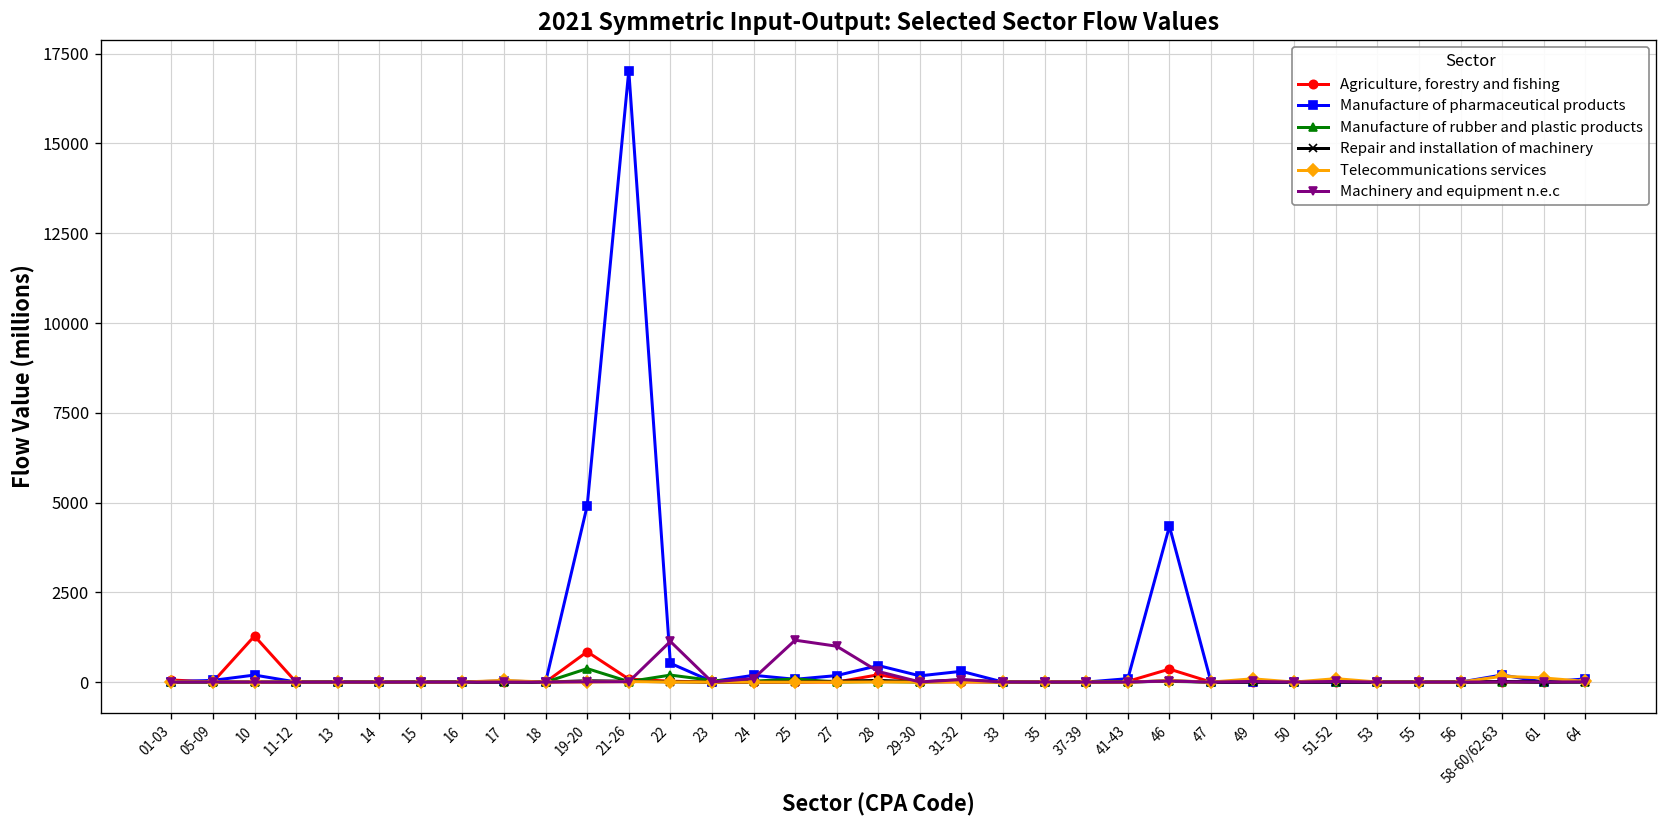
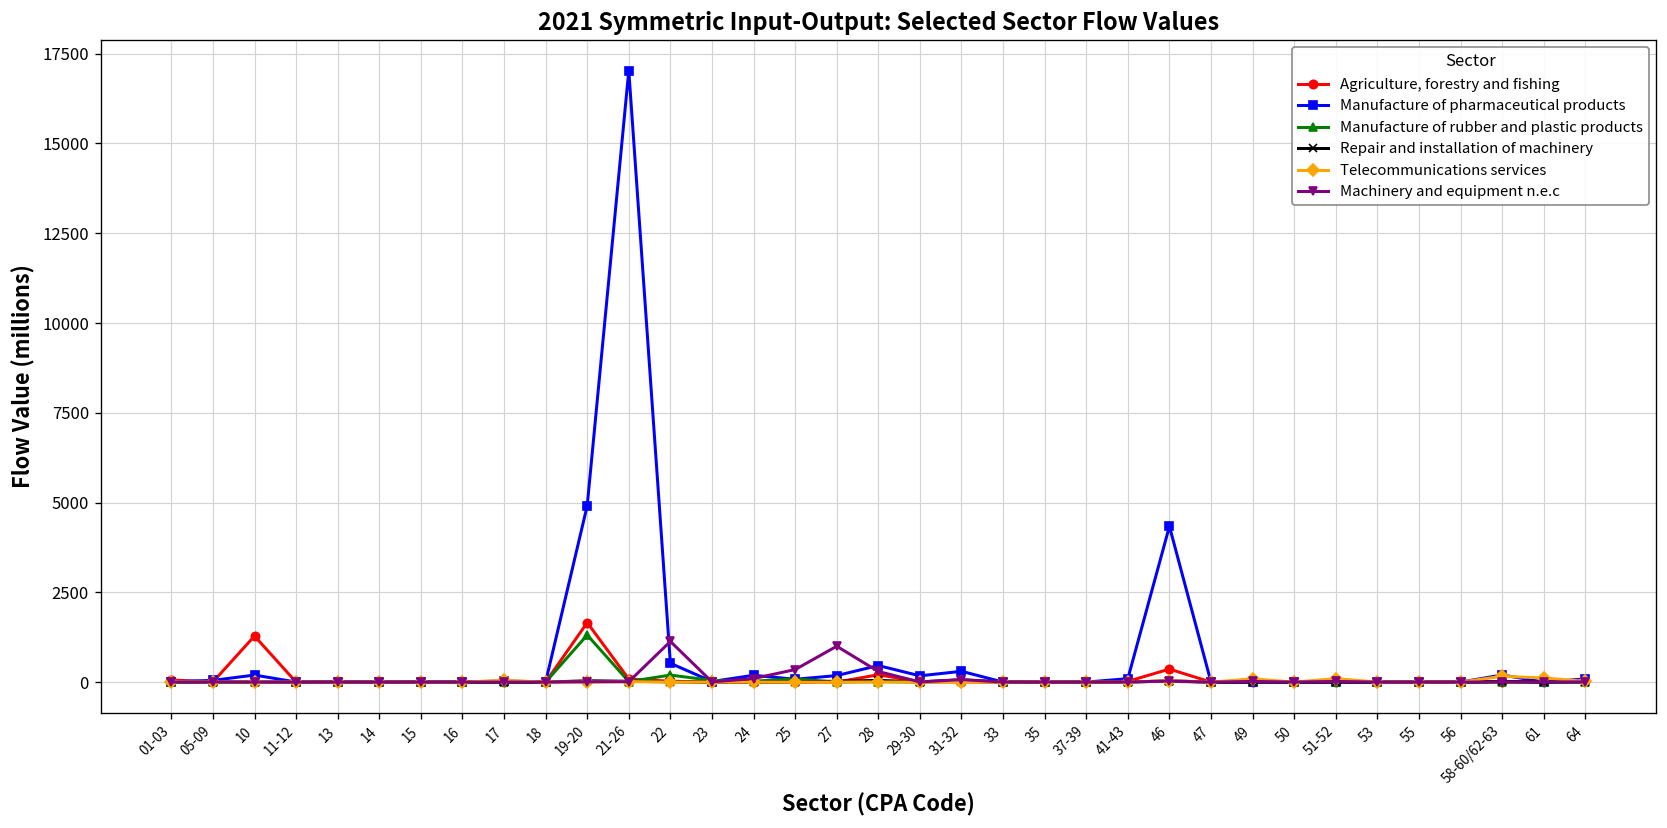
Agriculture, forestry and fishing, 19-20: 800 -> 1700
Manufacture of rubber and plastic products, 19-20: 400 -> 1300
Machinery and equipment n.e.c, 25: 1200 -> 300
